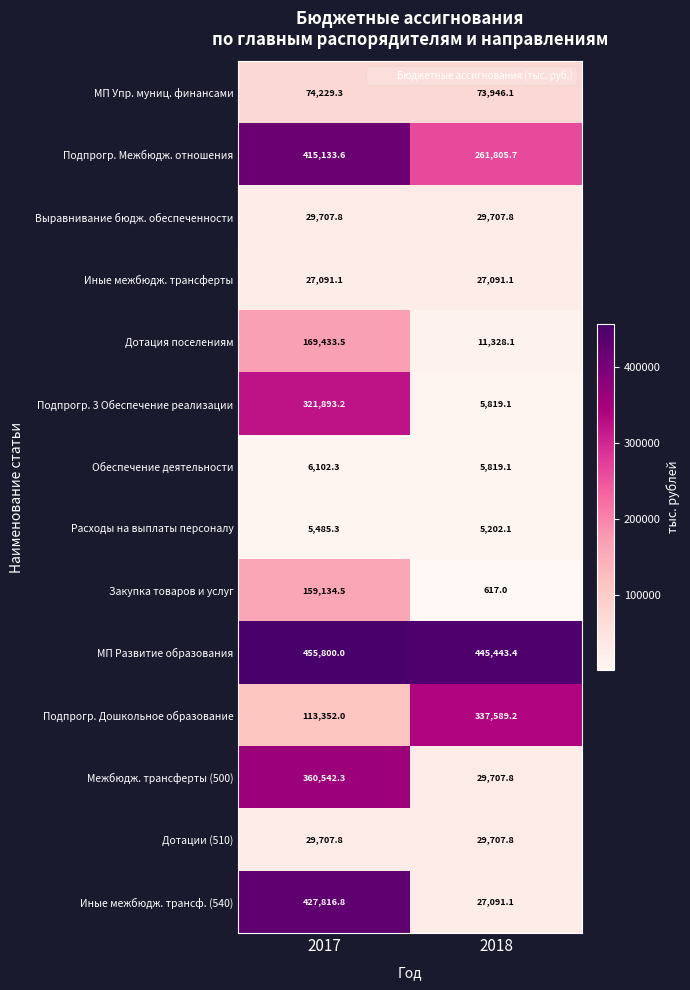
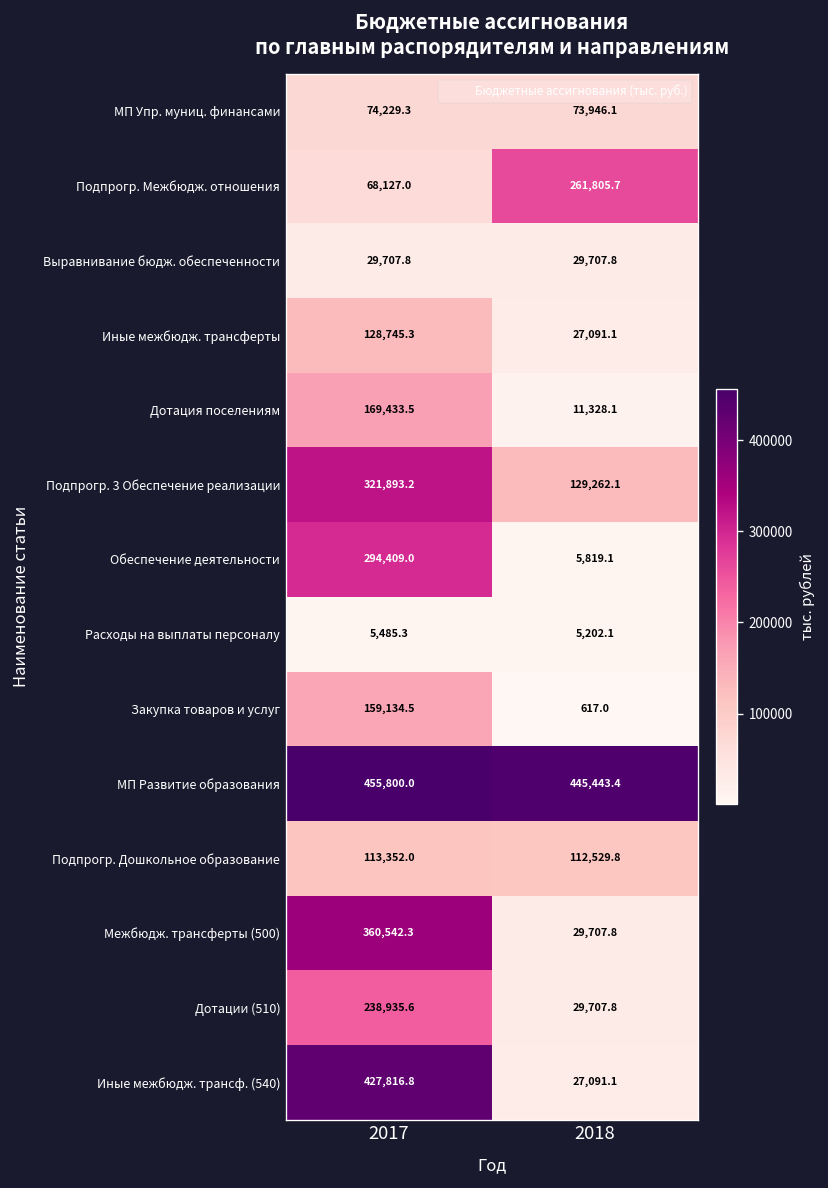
Подпрогр. Межбюдж. отношения, 2017: 415,133.6 -> 68,127.0
Иные межбюдж. трансферты, 2017: 27,091.1 -> 128,745.3
Подпрогр. 3 Обеспечение реализации, 2018: 5,819.1 -> 129,262.1
Обеспечение деятельности, 2017: 6,102.3 -> 294,409.0
Подпрогр. Дошкольное образование, 2018: 337,589.2 -> 112,529.8
Дотации (510), 2017: 29,707.8 -> 238,935.6
